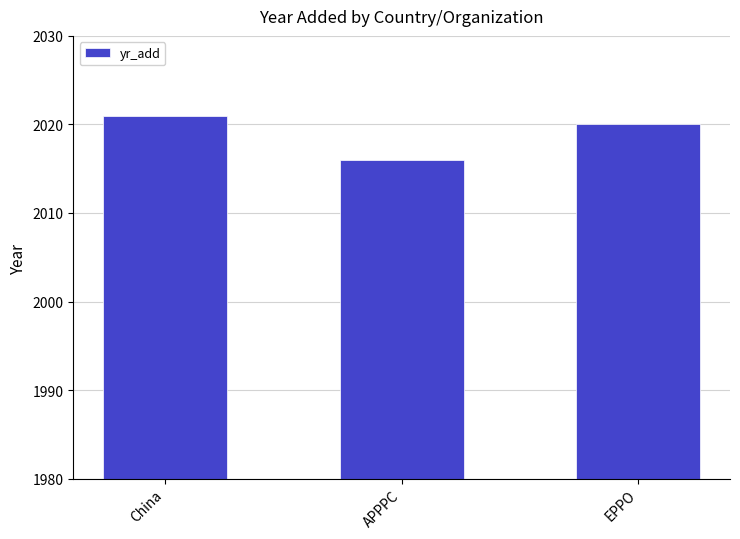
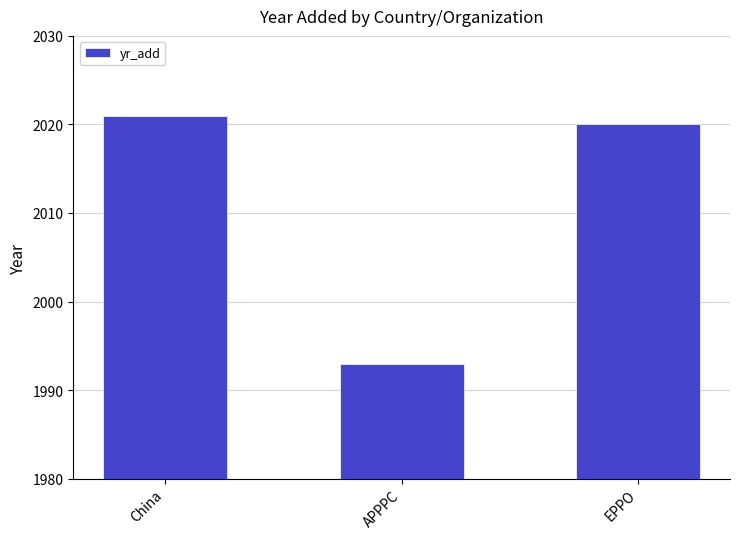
APPPC: 2016 -> 1993
